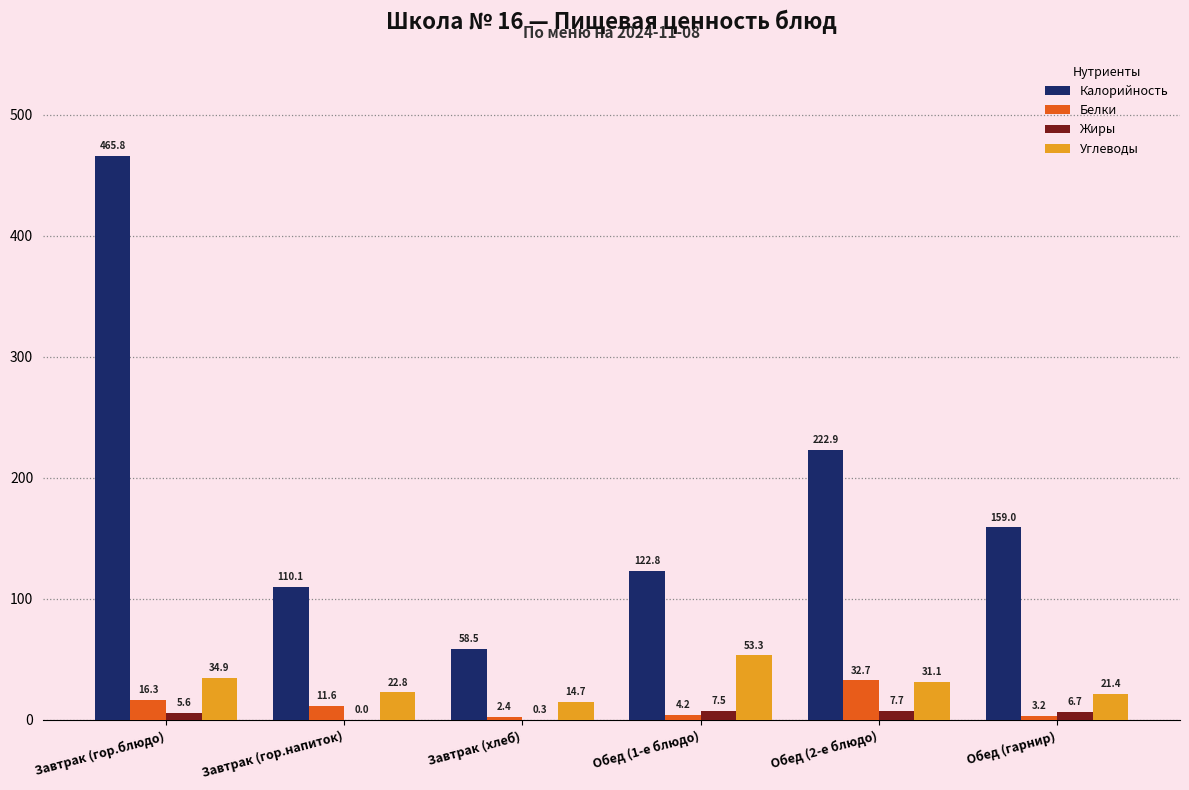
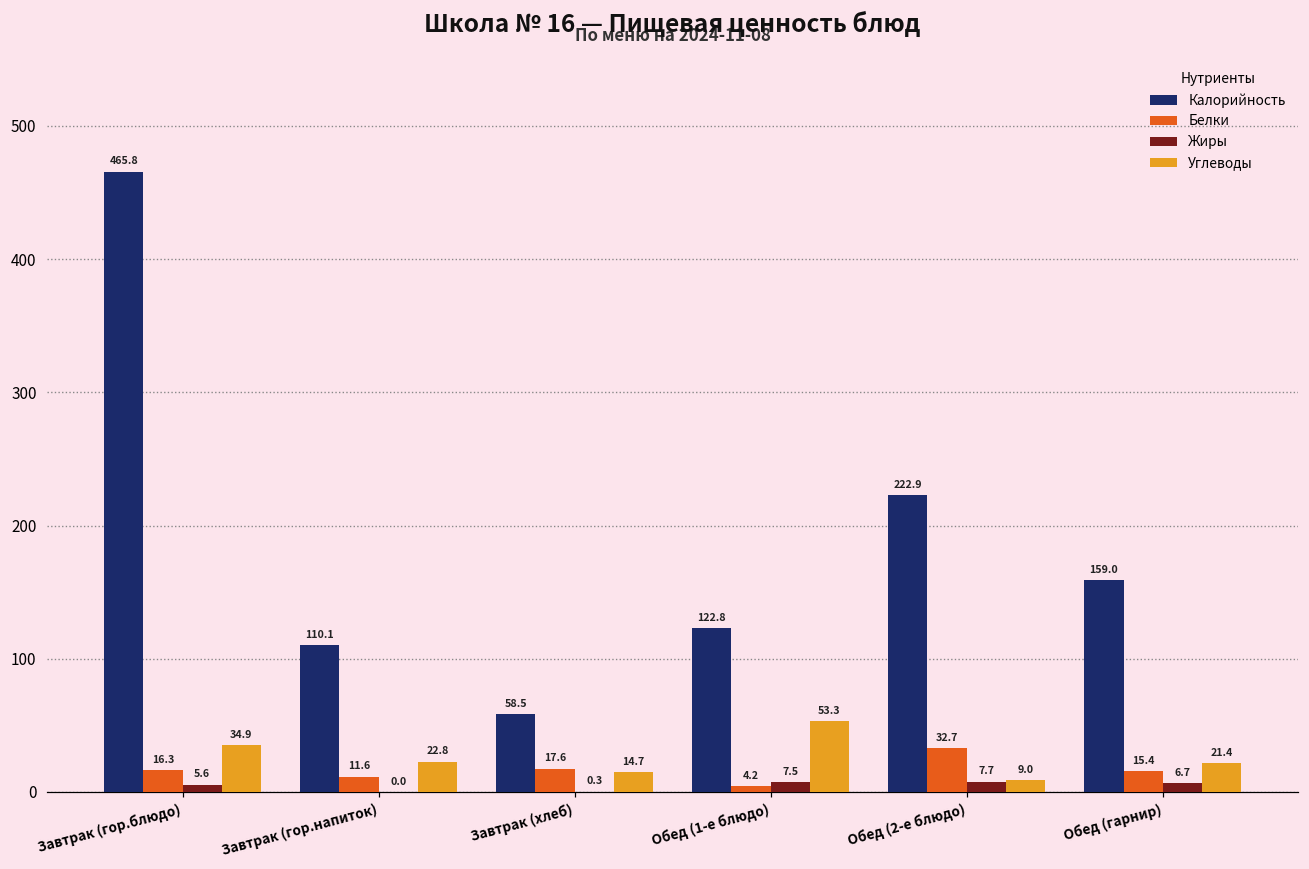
Белки, Завтрак (хлеб): 2.4 -> 17.6
Углеводы, Обед (2-е блюдо): 31.1 -> 9.0
Белки, Обед (гарнир): 3.2 -> 15.4
